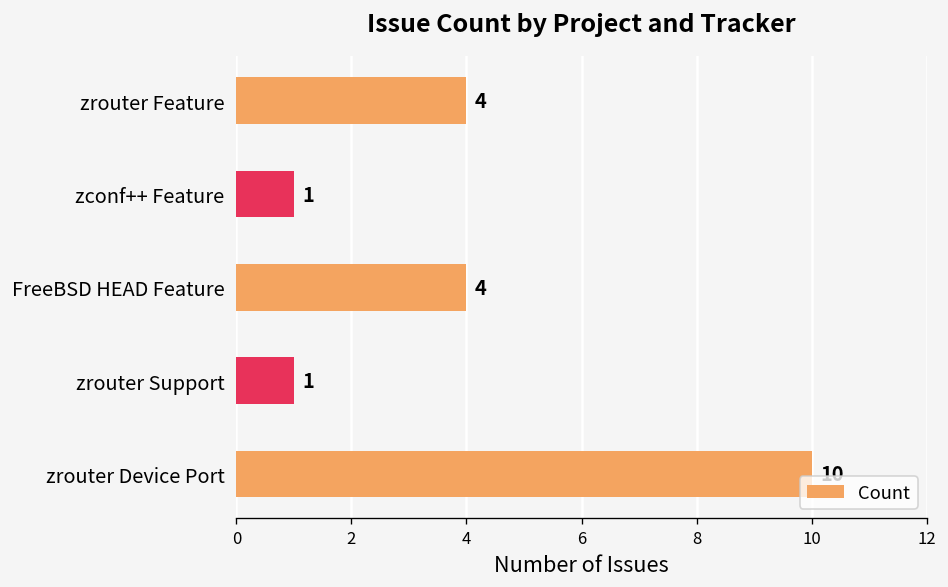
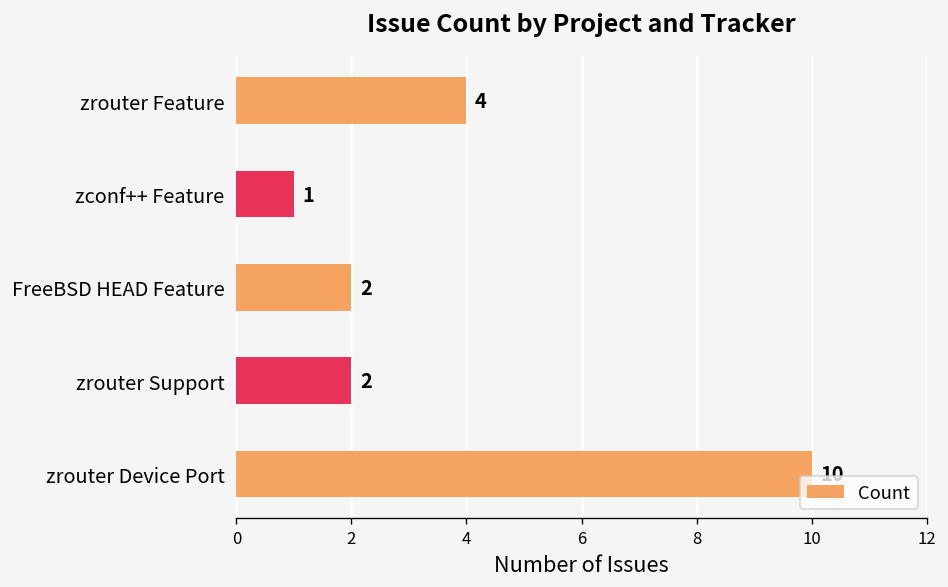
FreeBSD HEAD Feature: 4 -> 2
zrouter Support: 1 -> 2
